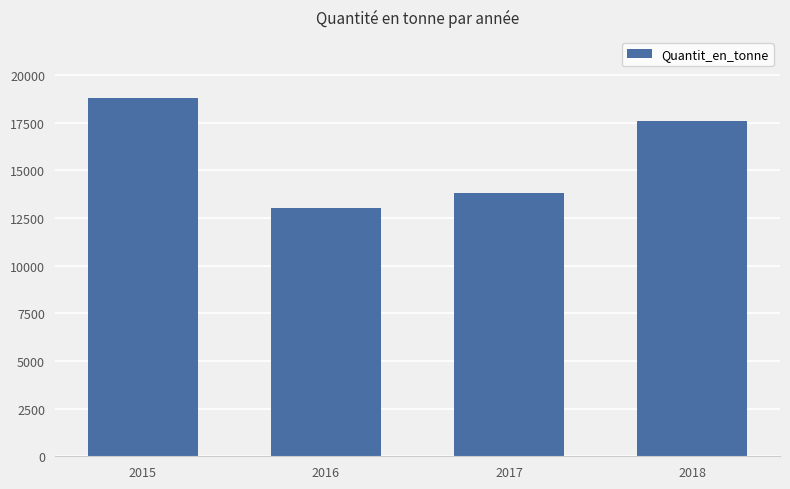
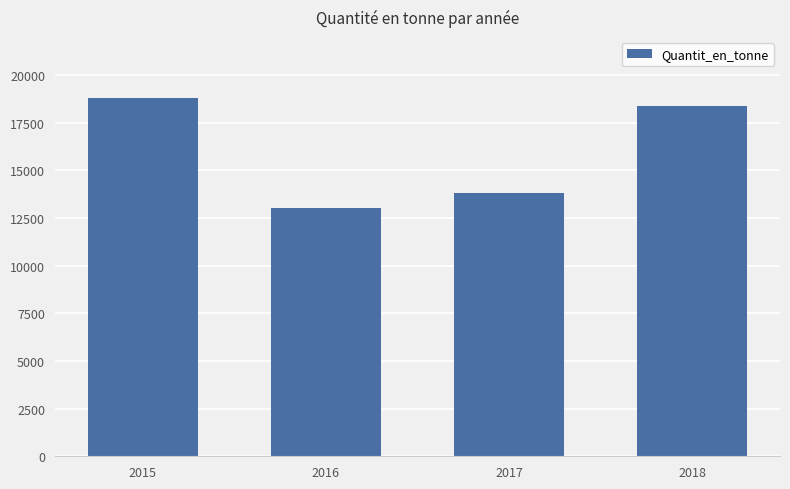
2018: 17600 -> 18400
